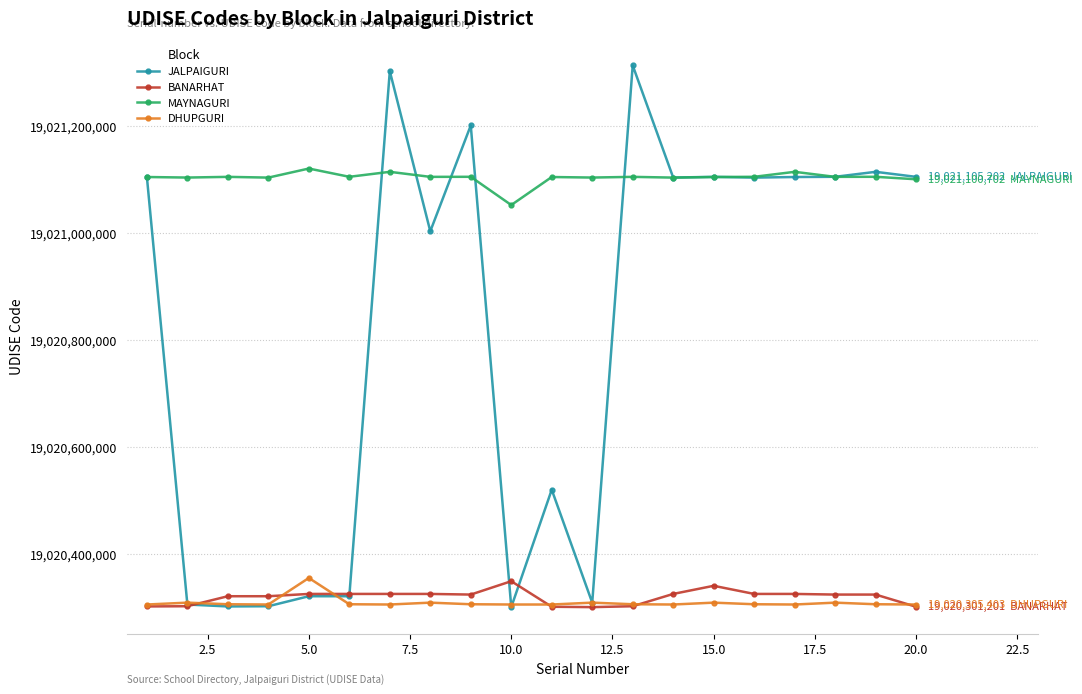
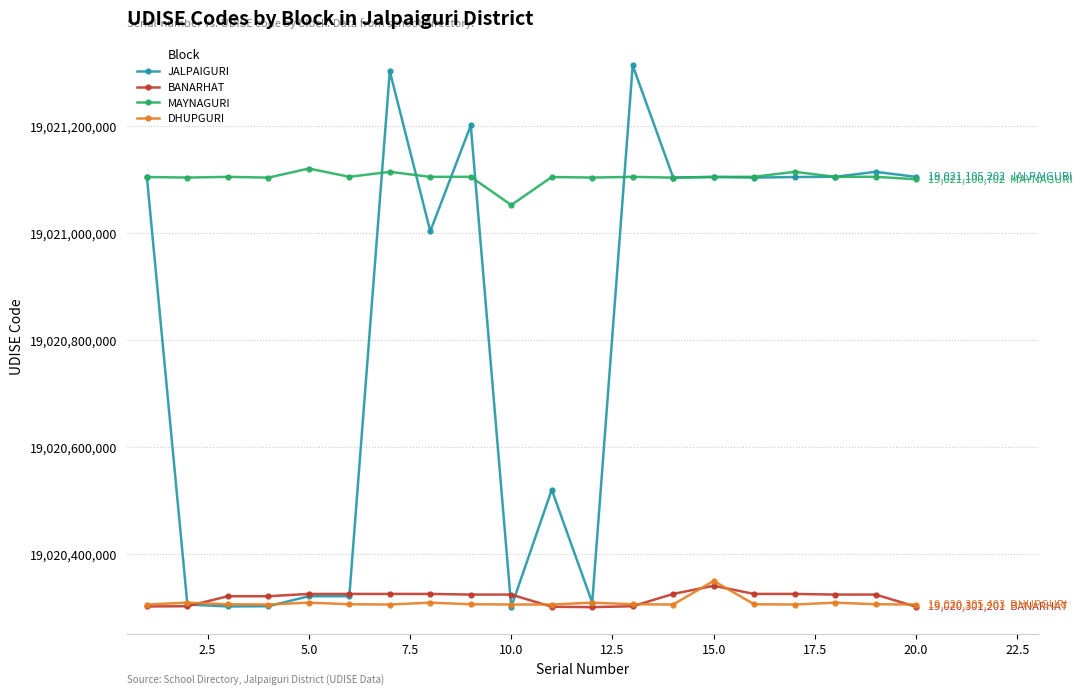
DHUPGURI, 5.0: 19,020,360,000 -> 19,020,310,000
BANARHAT, 10.0: 19,020,350,000 -> 19,020,320,000
DHUPGURI, 15.0: 19,020,310,000 -> 19,020,350,000
